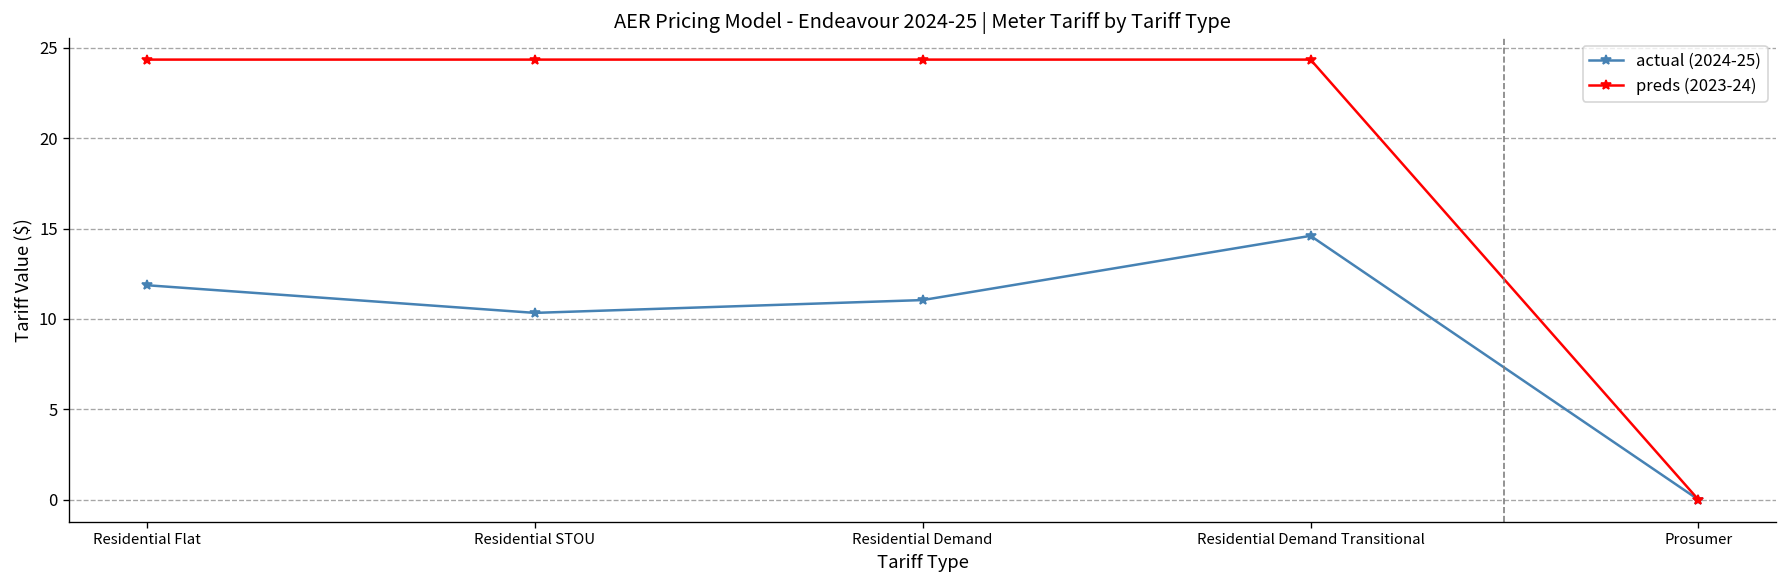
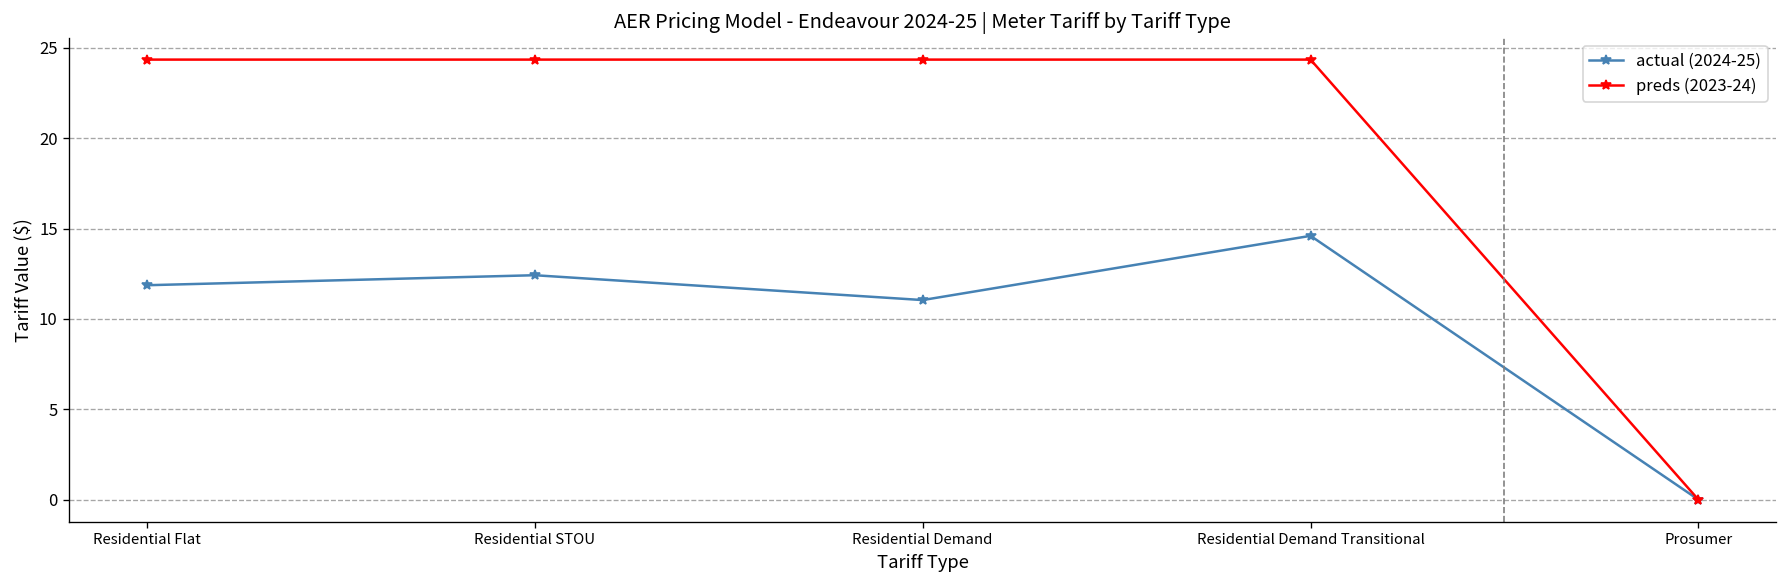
actual (2024-25), Residential STOU: 10.3 -> 12.4
